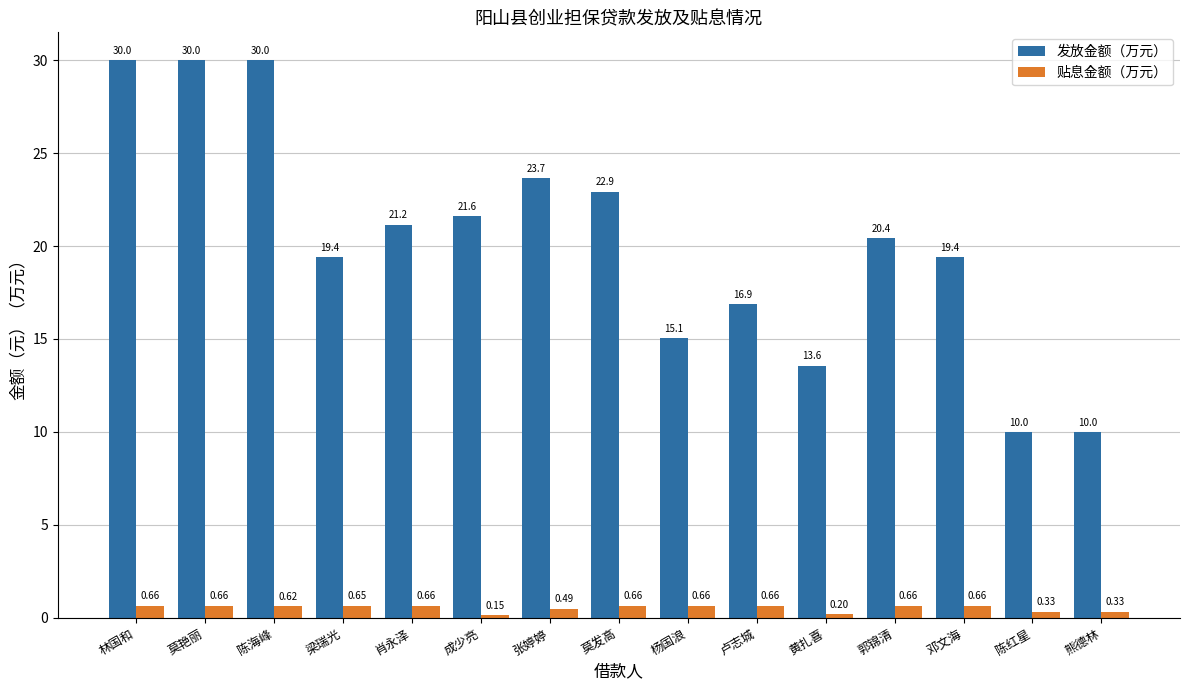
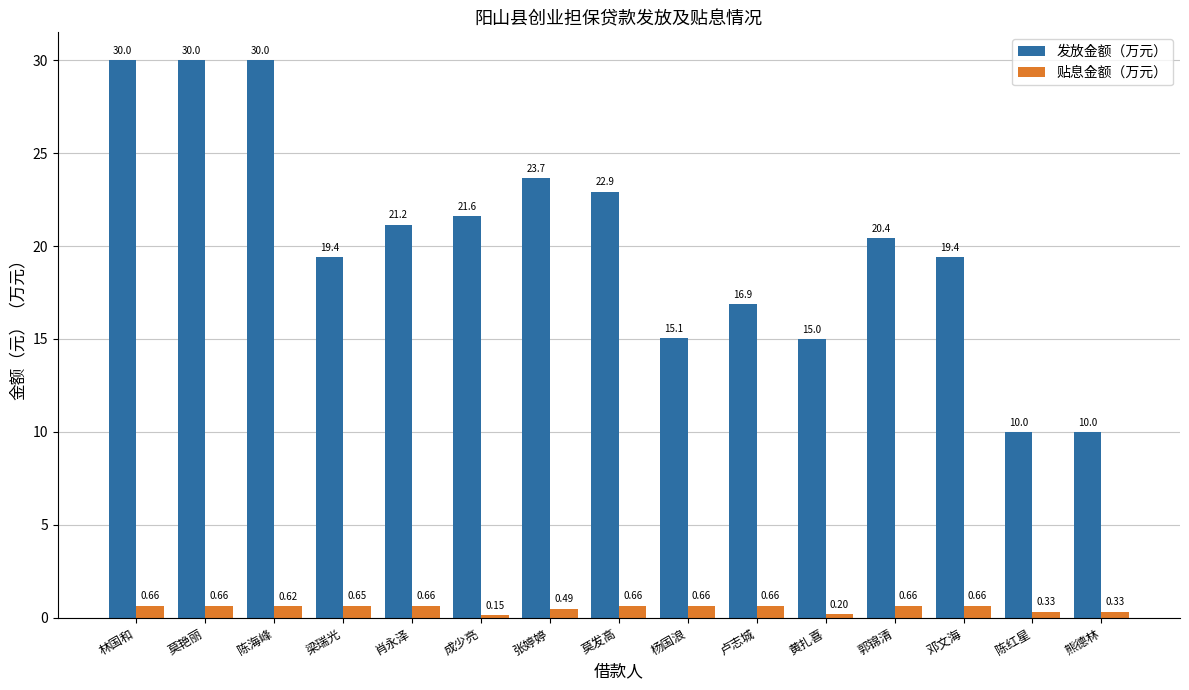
发放金额（万元）, 黄扎喜: 13.6 -> 15.0
